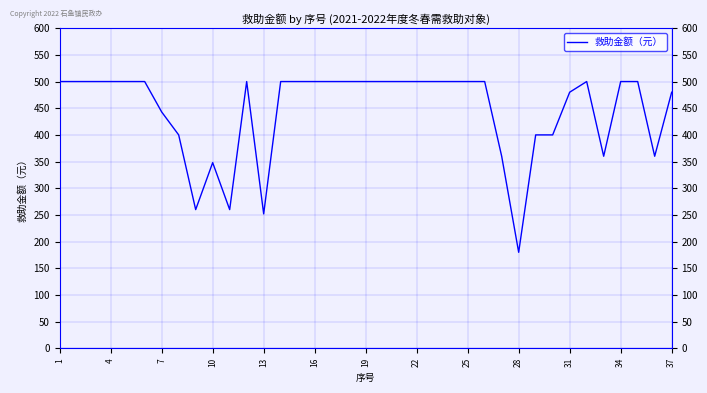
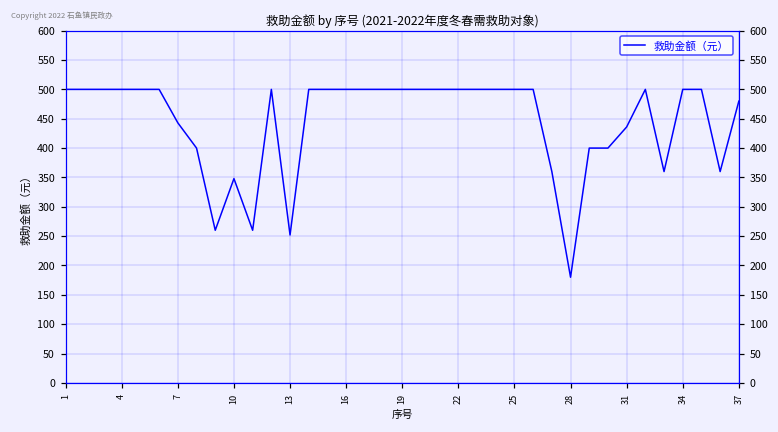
31: 480 -> 440
